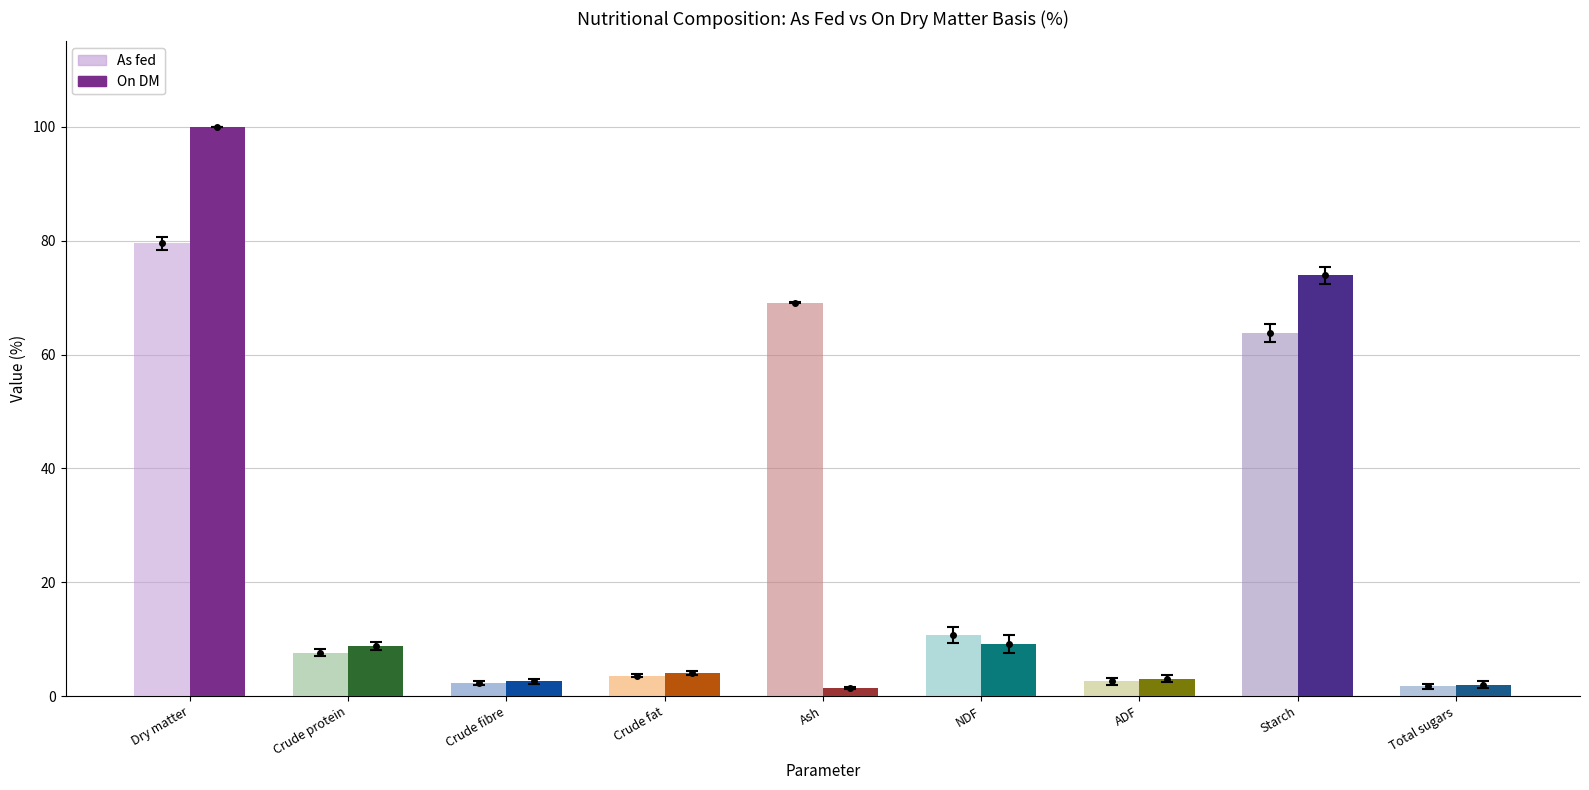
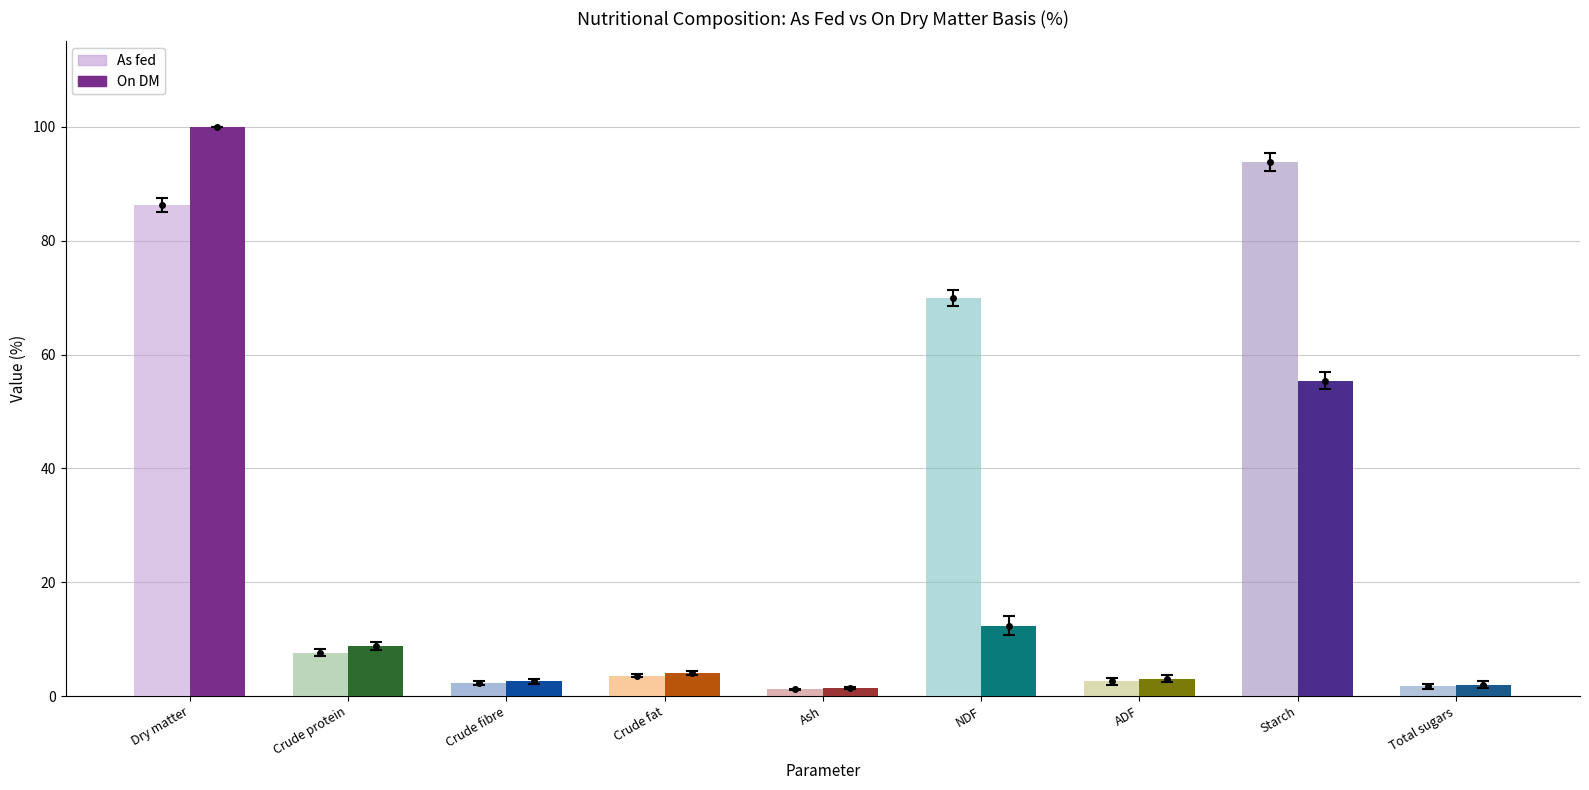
As fed, Dry matter: 80 -> 86
As fed, Ash: 69 -> 1
As fed, NDF: 11 -> 70
On DM, NDF: 9 -> 12
As fed, Starch: 64 -> 94
On DM, Starch: 74 -> 55
